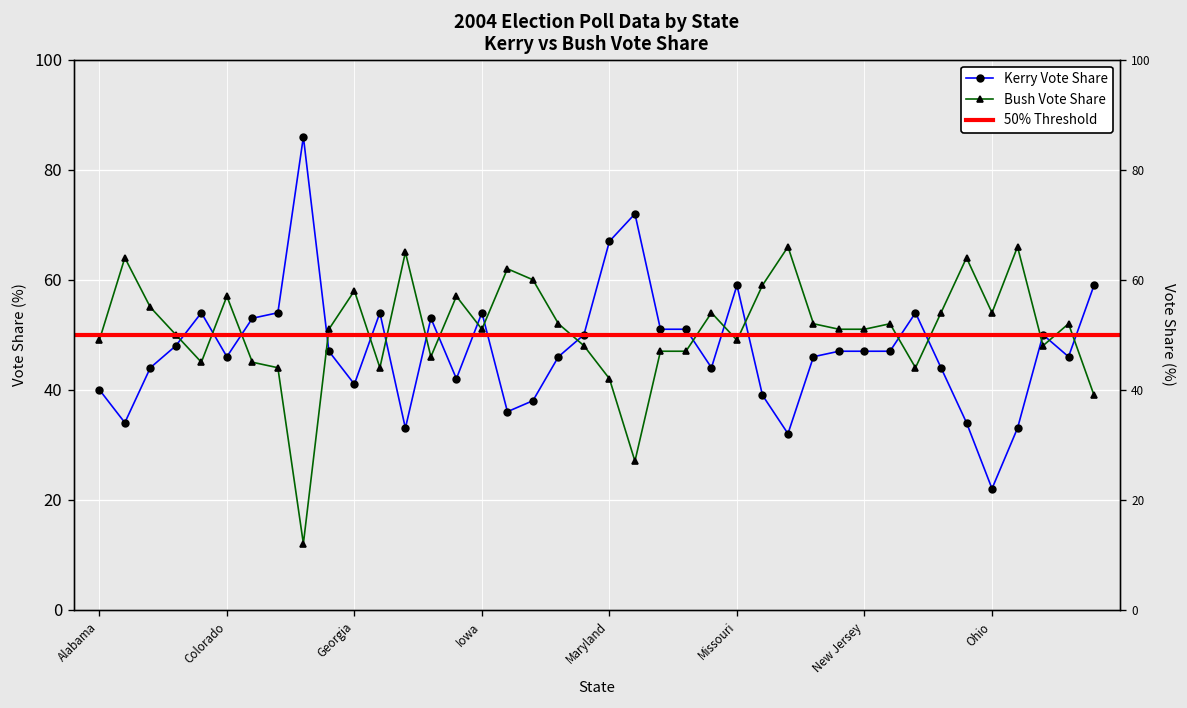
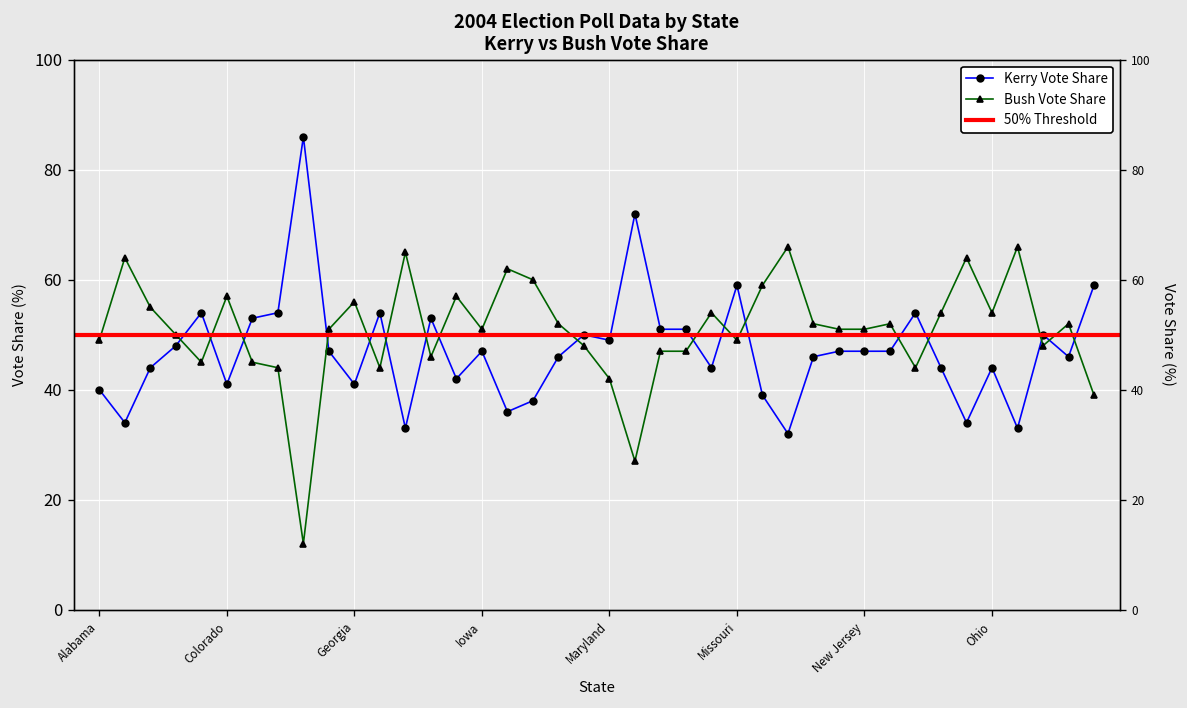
Kerry Vote Share, Colorado: 46 -> 41
Bush Vote Share, Georgia: 58 -> 56
Kerry Vote Share, Iowa: 54 -> 47
Kerry Vote Share, Maryland: 67 -> 49
Kerry Vote Share, Ohio: 22 -> 44
